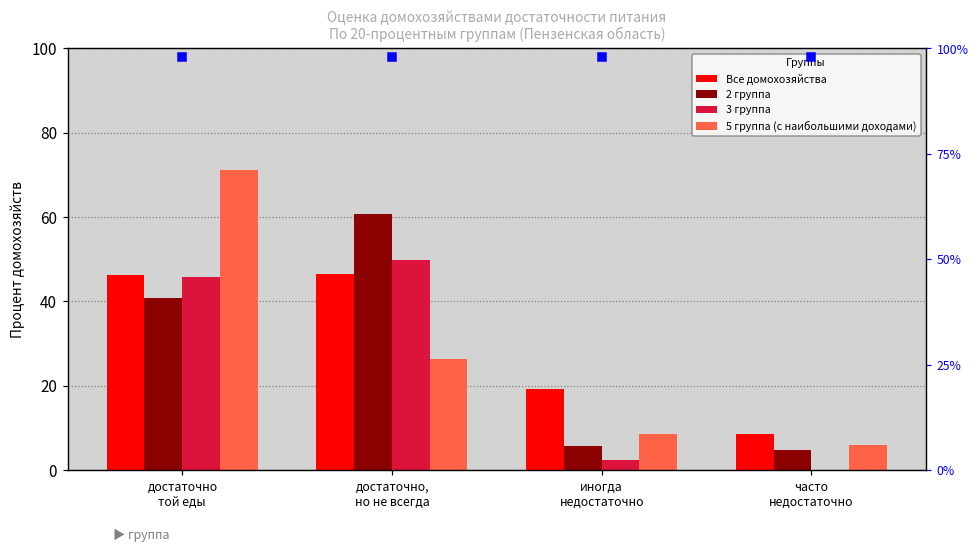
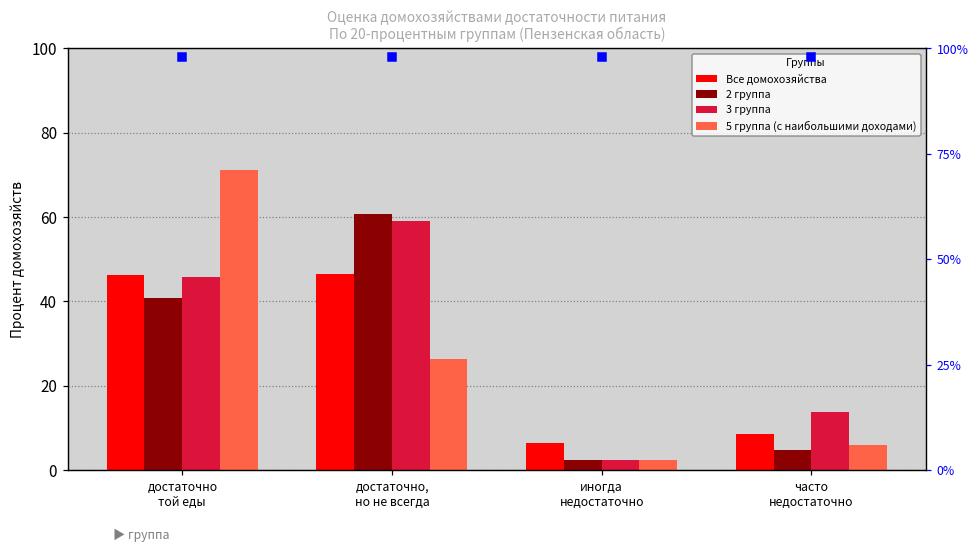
3 группа, достаточно, но не всегда: 50 -> 59
Все домохозяйства, иногда недостаточно: 19 -> 6
2 группа, иногда недостаточно: 6 -> 2
5 группа (с наибольшими доходами), иногда недостаточно: 9 -> 2
3 группа, часто недостаточно: 0 -> 14
